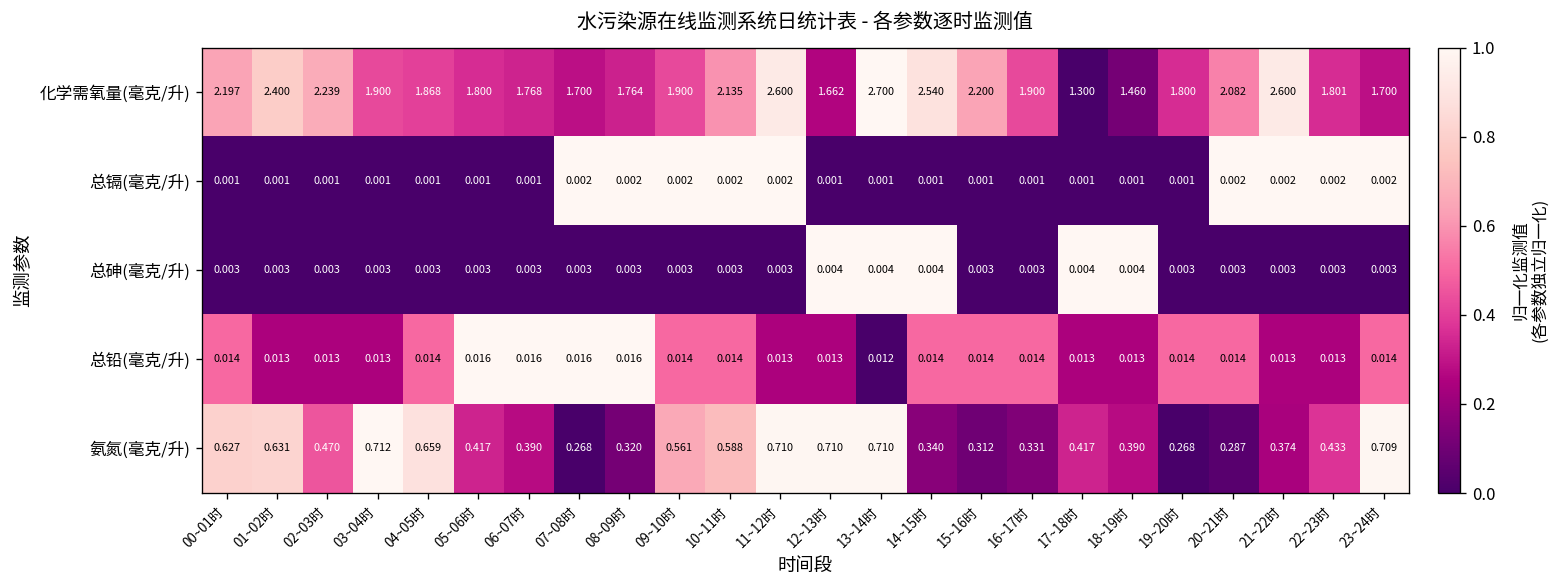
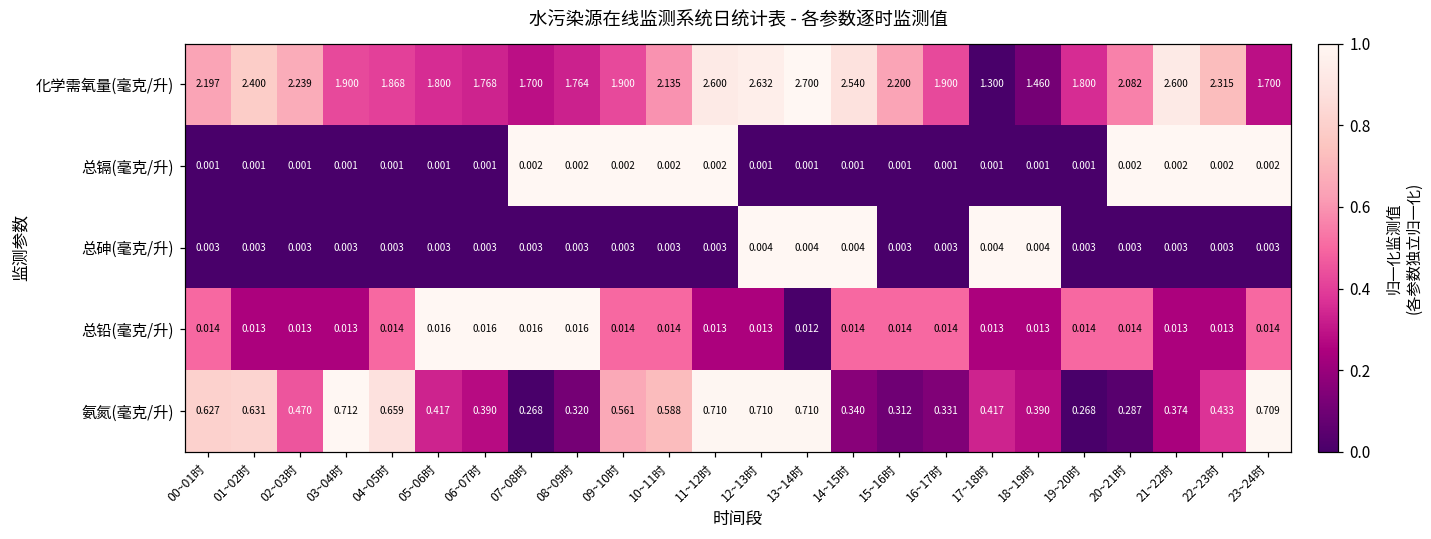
化学需氧量(毫克/升), 12~13时: 1.662 -> 2.632
化学需氧量(毫克/升), 22~23时: 1.801 -> 2.315
